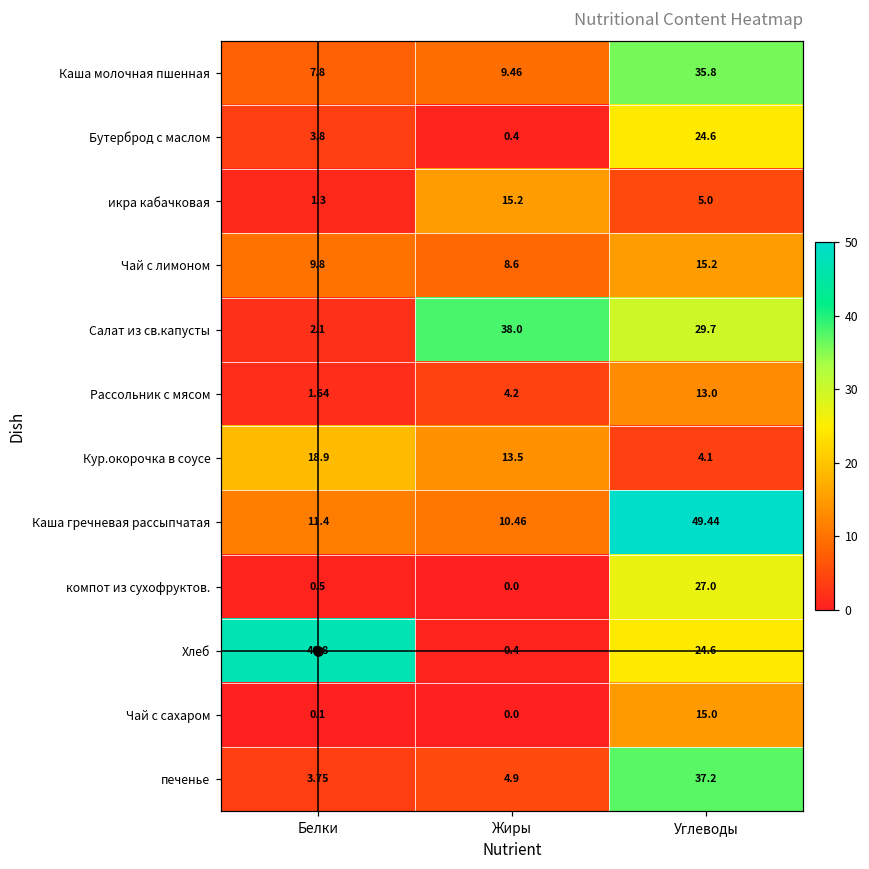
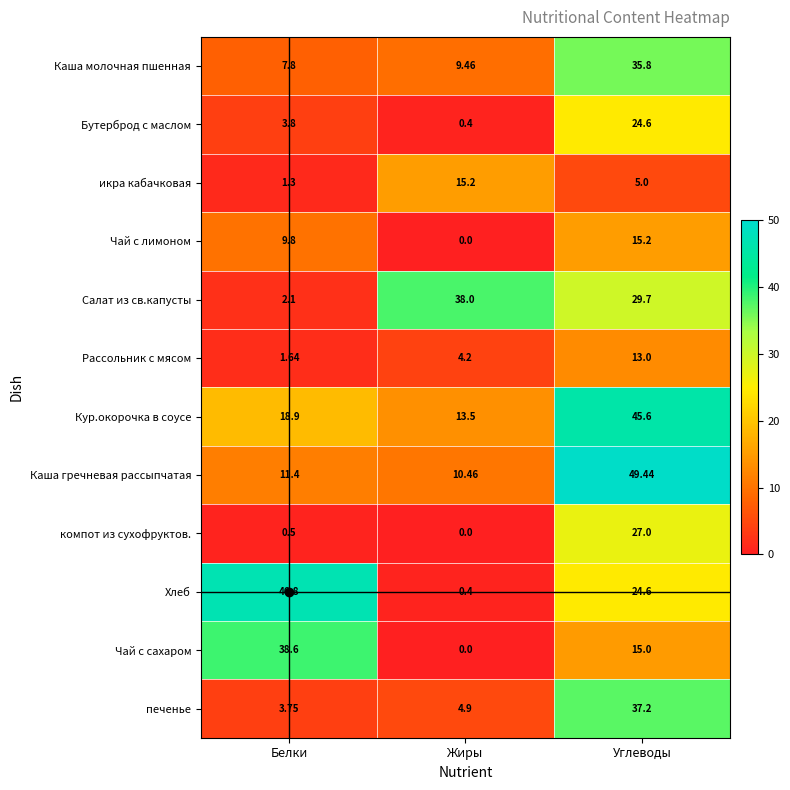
Чай с лимоном, Жиры: 8.6 -> 0.0
Кур.окорочка в соусе, Углеводы: 4.1 -> 45.6
Чай с сахаром, Белки: 0.1 -> 38.6
